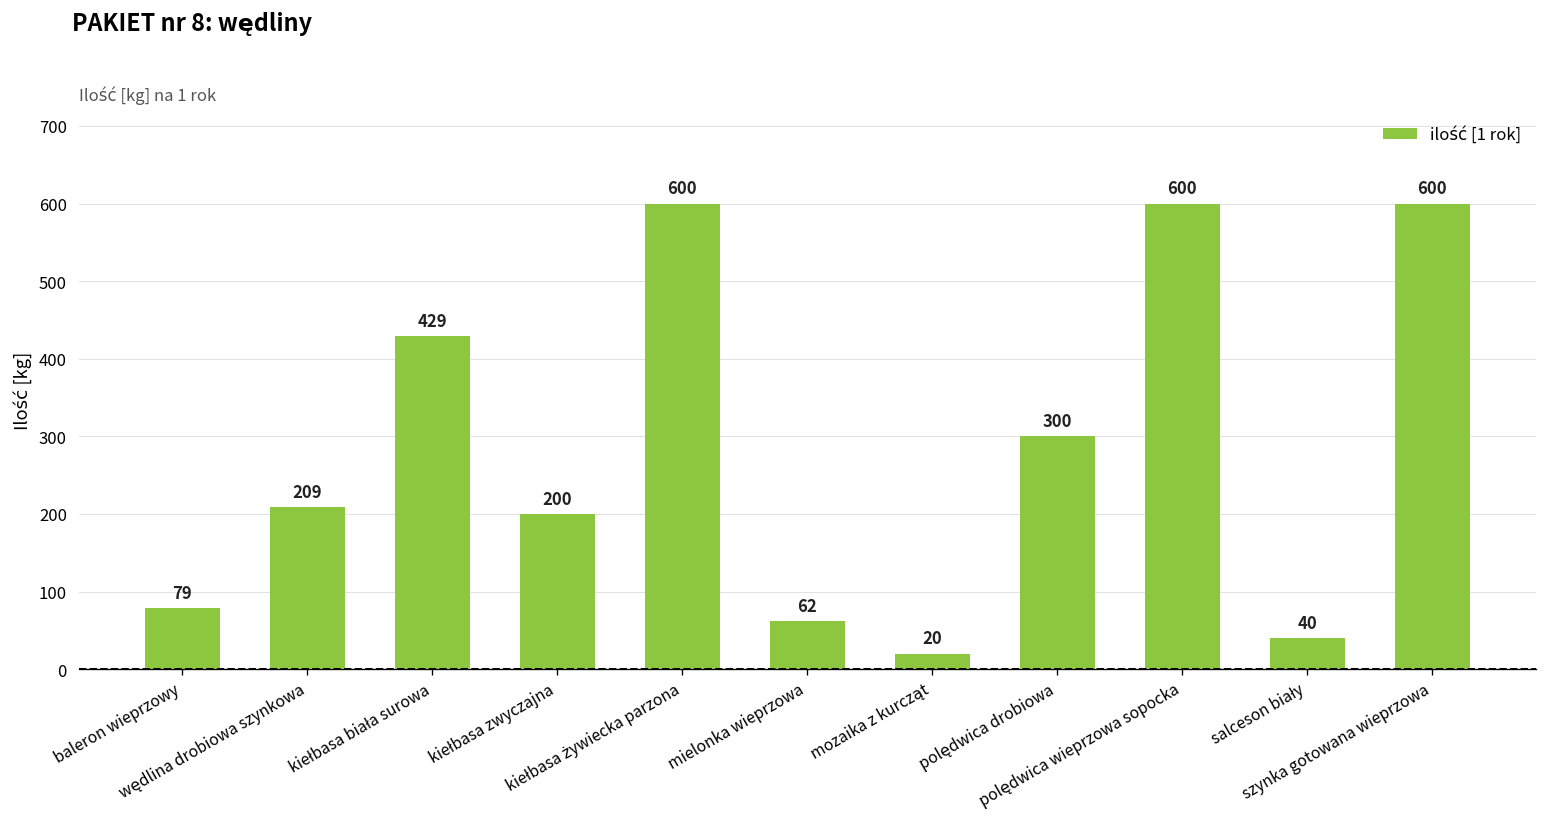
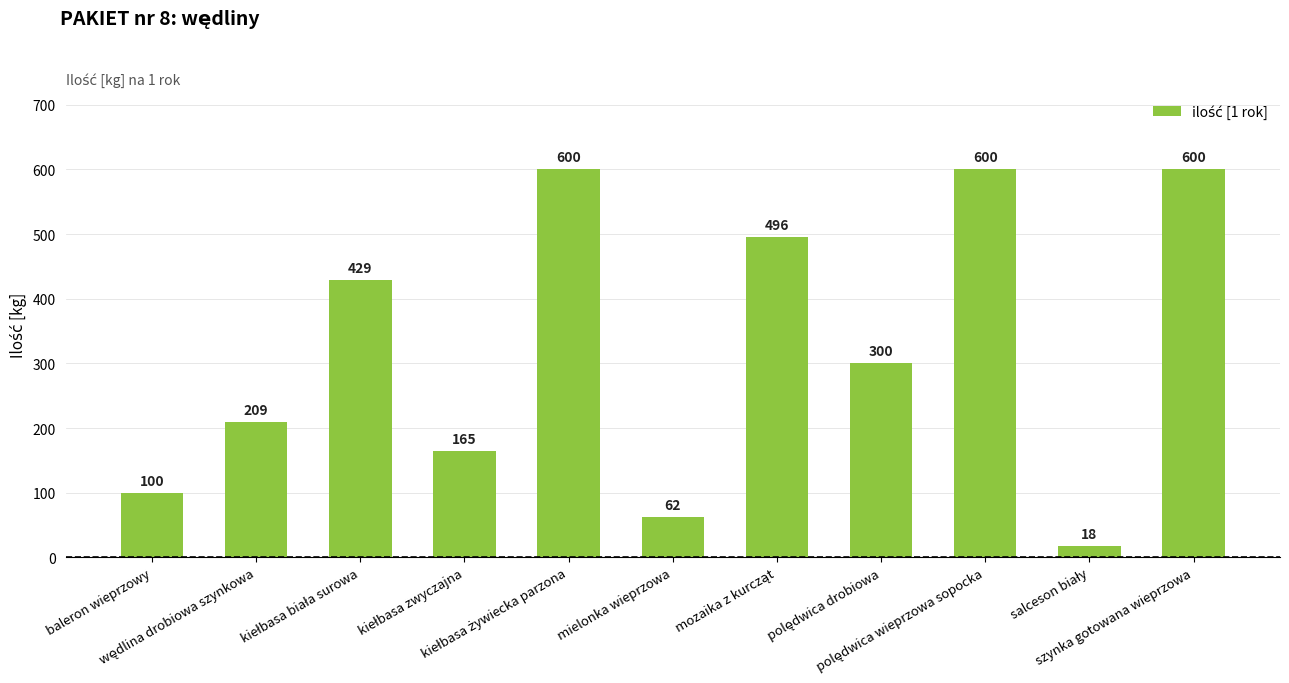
baleron wieprzowy: 79 -> 100
kiełbasa zwyczajna: 200 -> 165
mozaika z kurcząt: 20 -> 496
salceson biały: 40 -> 18
